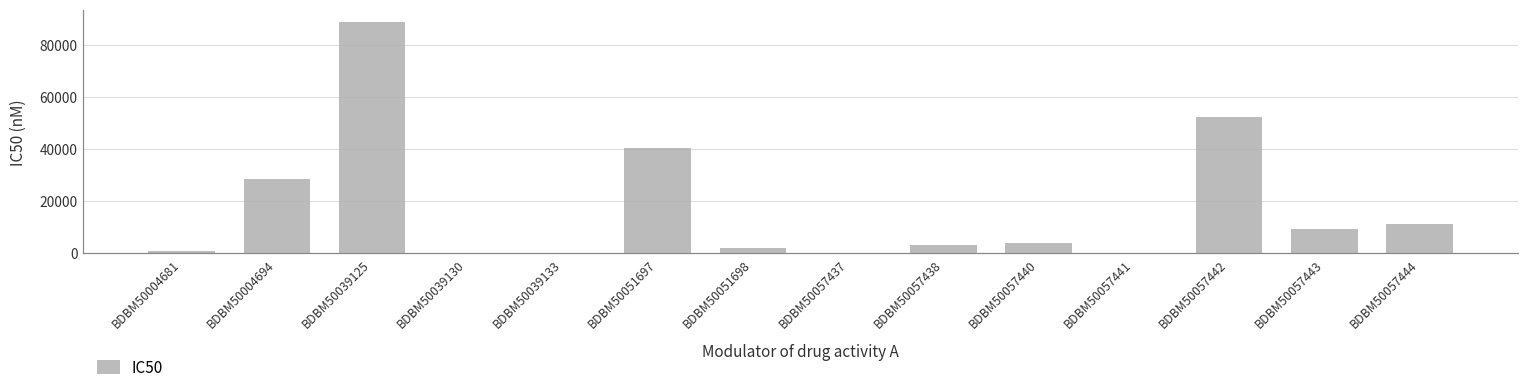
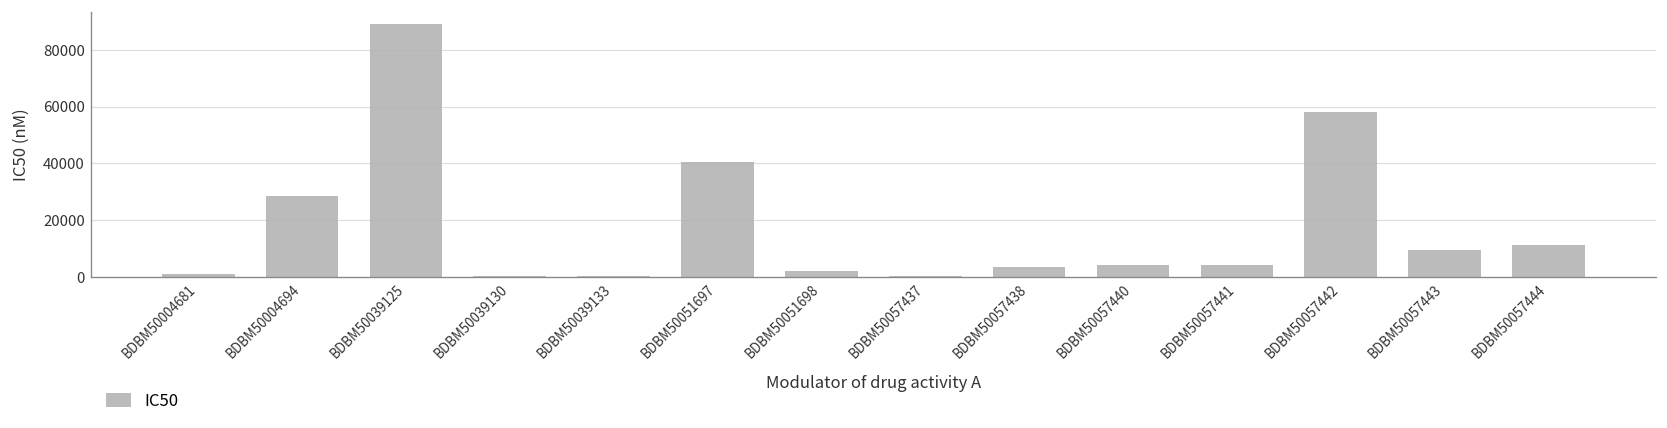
BDBM50057441: 0 -> 4000
BDBM50057442: 52000 -> 58000
